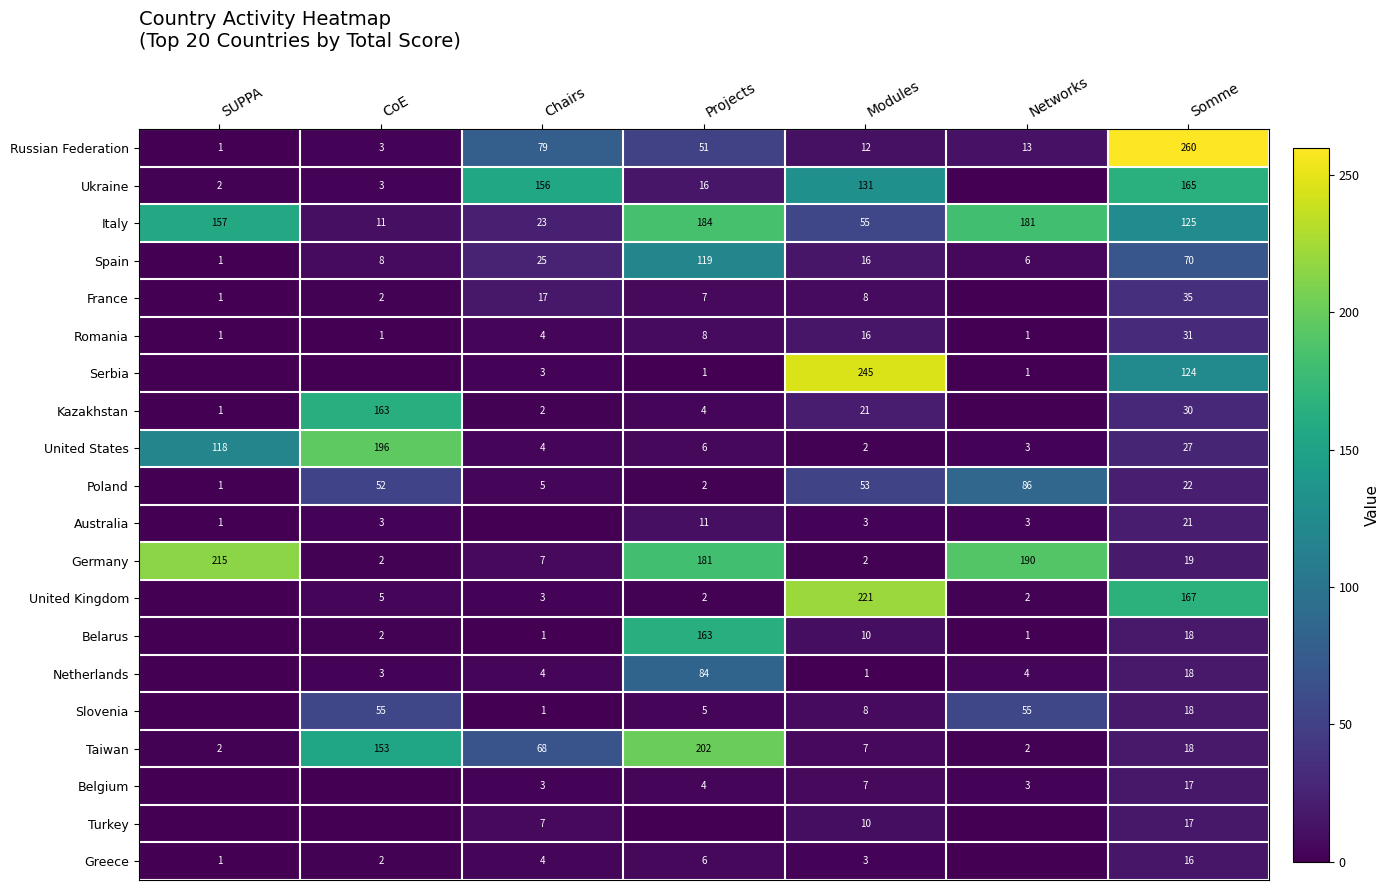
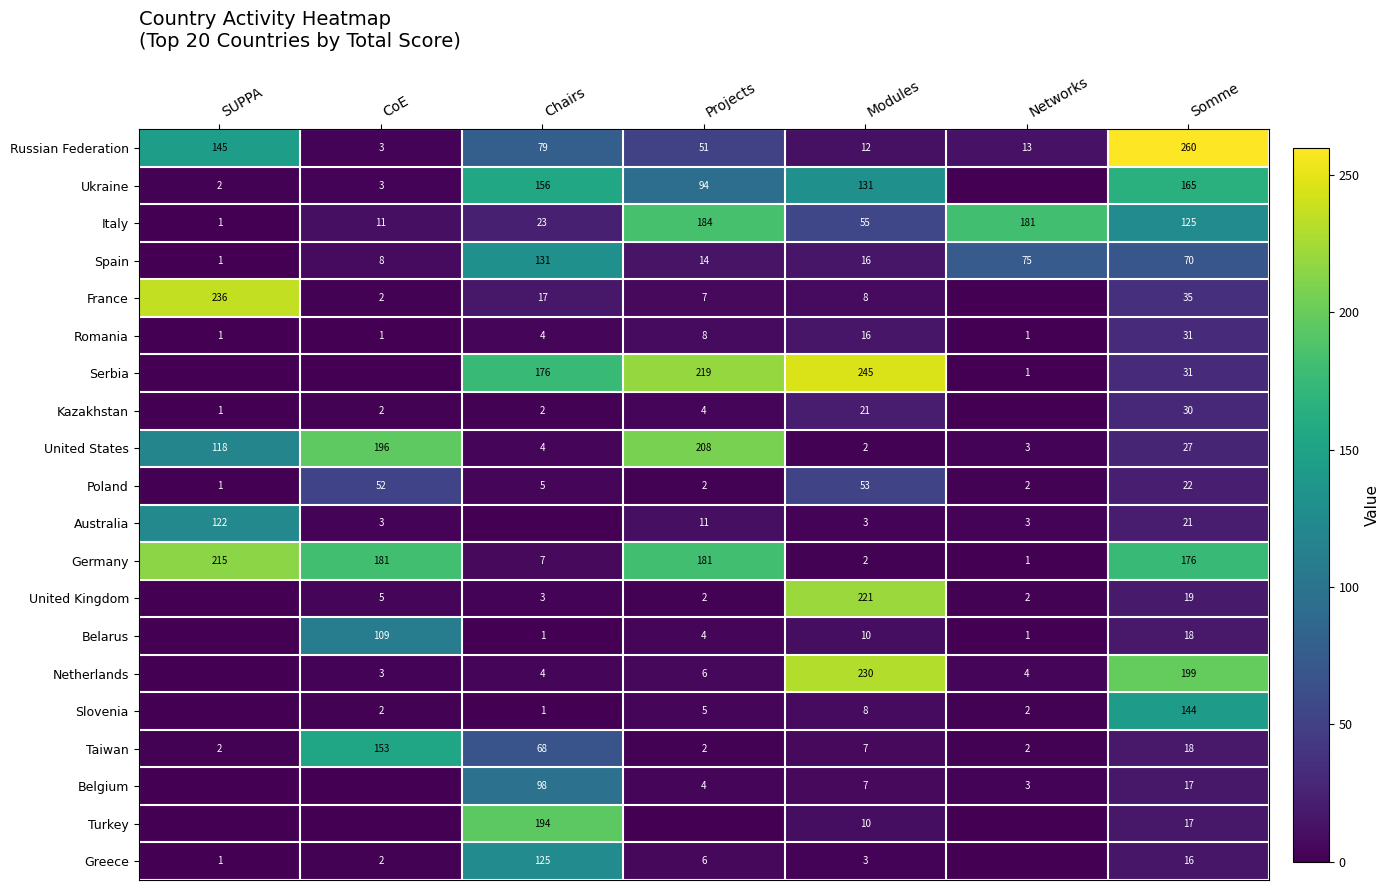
Russian Federation, SUPPA: 1 -> 145
Ukraine, Projects: 16 -> 94
Italy, SUPPA: 157 -> 1
Spain, Chairs: 25 -> 131
Spain, Projects: 119 -> 14
Spain, Networks: 6 -> 75
France, SUPPA: 1 -> 236
Serbia, Chairs: 3 -> 176
Serbia, Projects: 1 -> 219
Serbia, Somme: 124 -> 31
Kazakhstan, CoE: 163 -> 2
United States, Projects: 6 -> 208
Poland, Networks: 86 -> 2
Australia, SUPPA: 1 -> 122
Germany, CoE: 2 -> 181
Germany, Networks: 190 -> 1
Germany, Somme: 19 -> 176
United Kingdom, Somme: 167 -> 19
Belarus, CoE: 2 -> 109
Belarus, Projects: 163 -> 4
Netherlands, Projects: 84 -> 6
Netherlands, Modules: 1 -> 230
Netherlands, Somme: 18 -> 199
Slovenia, CoE: 55 -> 2
Slovenia, Networks: 55 -> 2
Slovenia, Somme: 18 -> 144
Taiwan, Projects: 202 -> 2
Belgium, Chairs: 3 -> 98
Turkey, Chairs: 7 -> 194
Greece, Chairs: 4 -> 125
